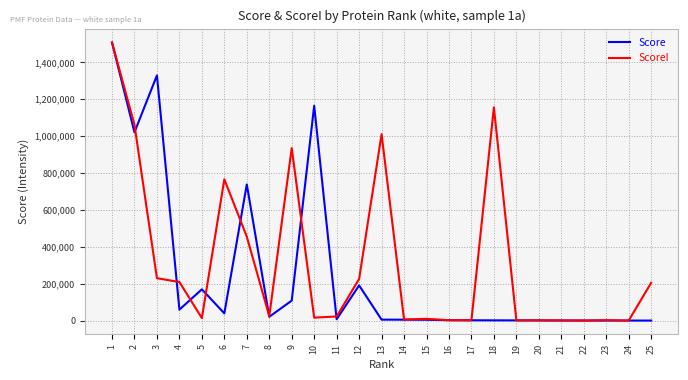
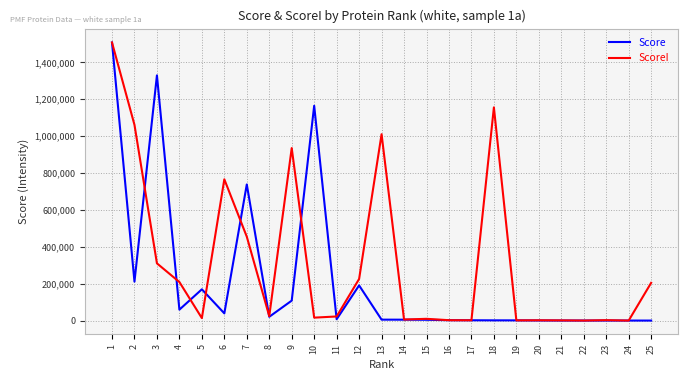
Score, 2: 1,020,000 -> 210,000
ScoreI, 3: 230,000 -> 310,000
